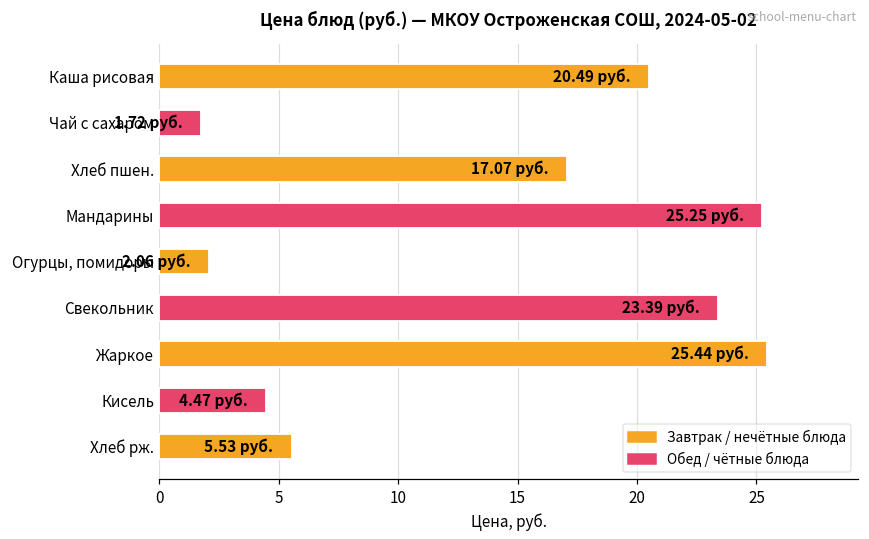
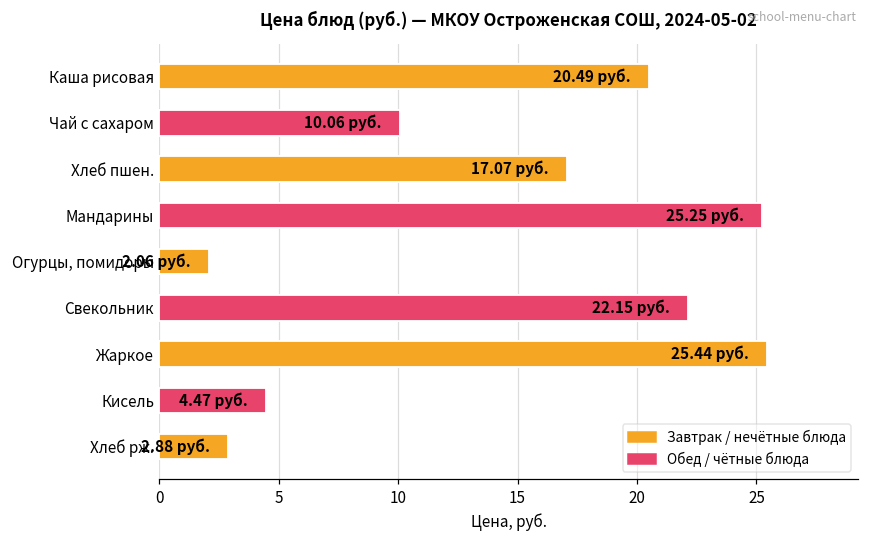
Чай с сахаром: 1.72 -> 10.06
Свекольник: 23.39 -> 22.15
Хлеб рж.: 5.53 -> 2.88
